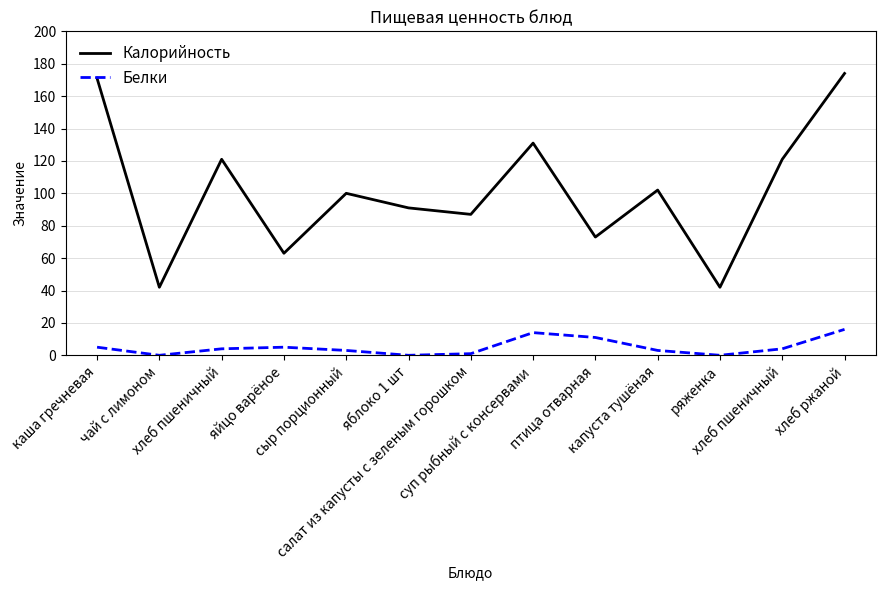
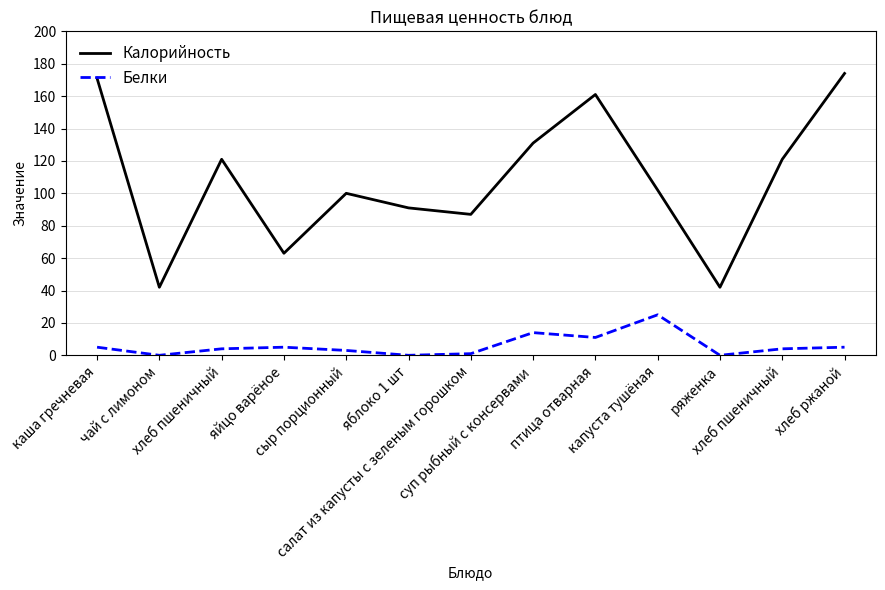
Калорийность, птица отварная: 73 -> 161
Белки, капуста тушёная: 3 -> 25
Белки, хлеб ржаной: 16 -> 5
